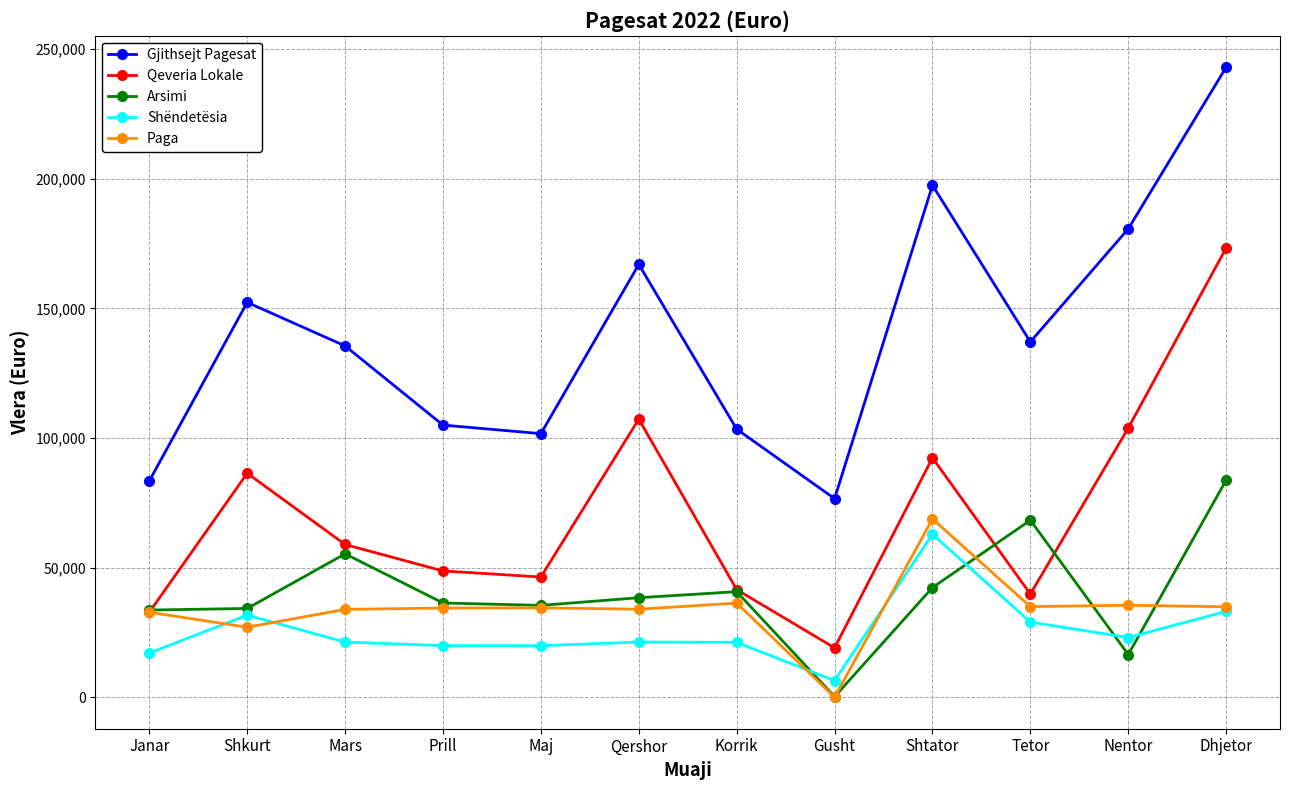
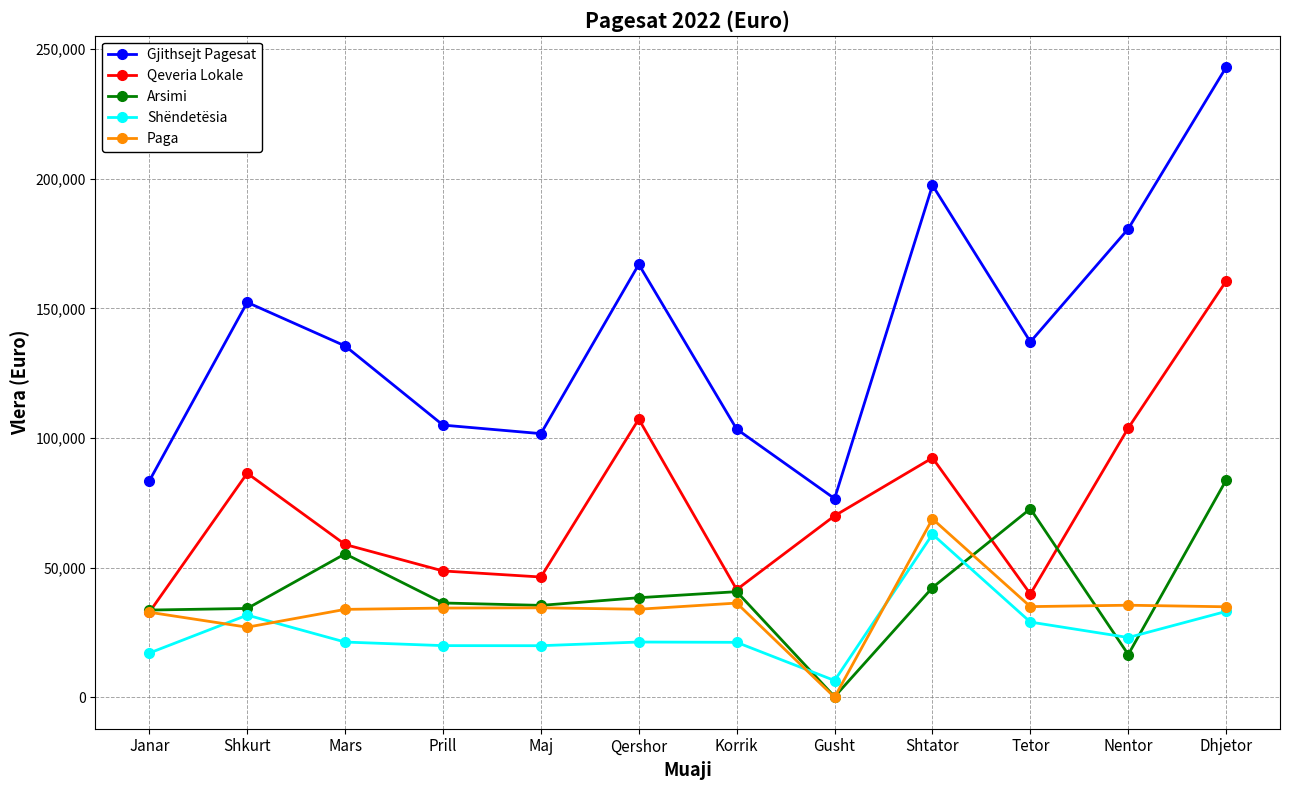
Qeveria Lokale, Gusht: 19,000 -> 70,000
Arsimi, Tetor: 68,000 -> 73,000
Qeveria Lokale, Dhjetor: 173,000 -> 161,000
